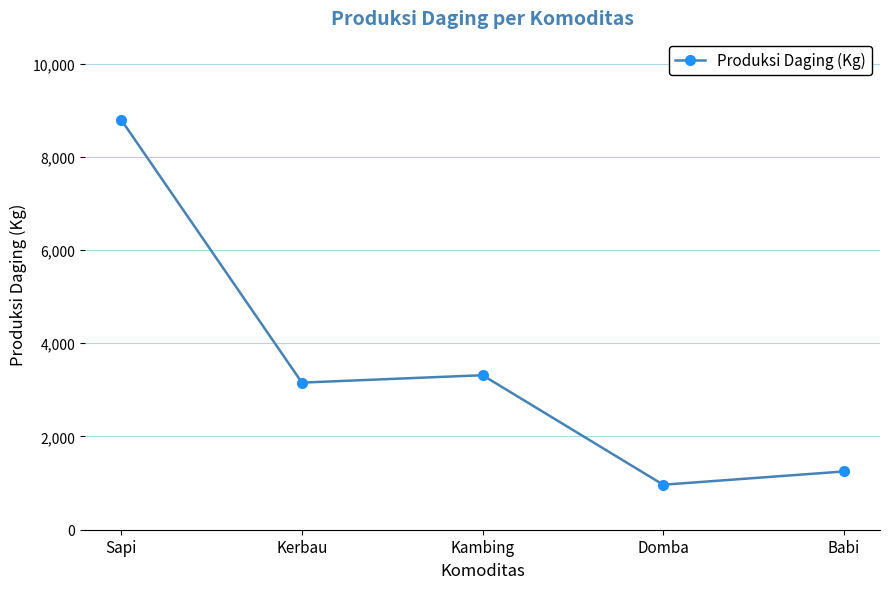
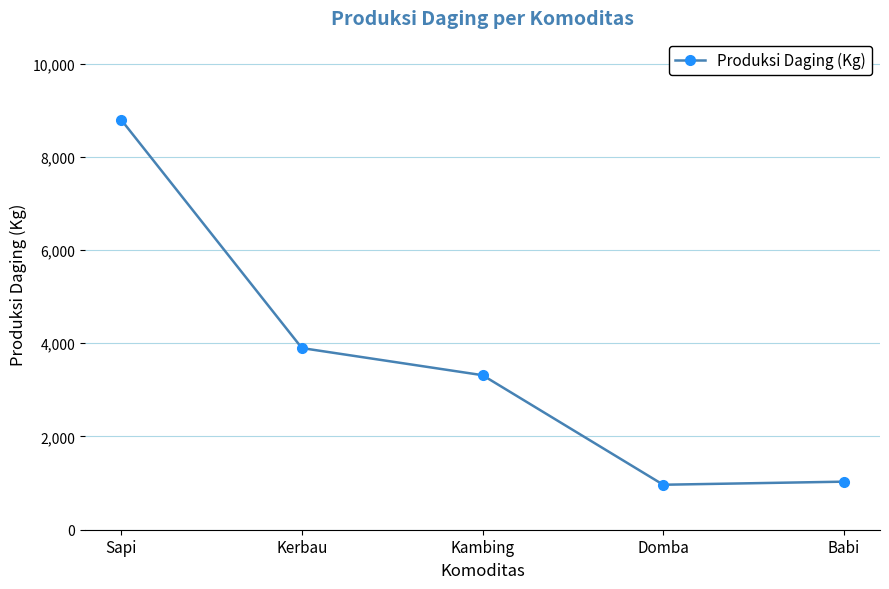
Kerbau: 3,200 -> 3,900
Babi: 1,300 -> 1,000
